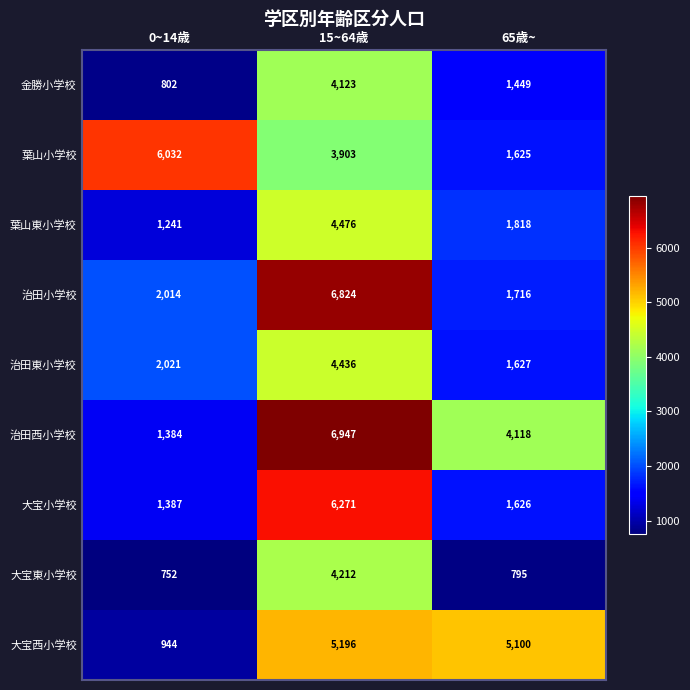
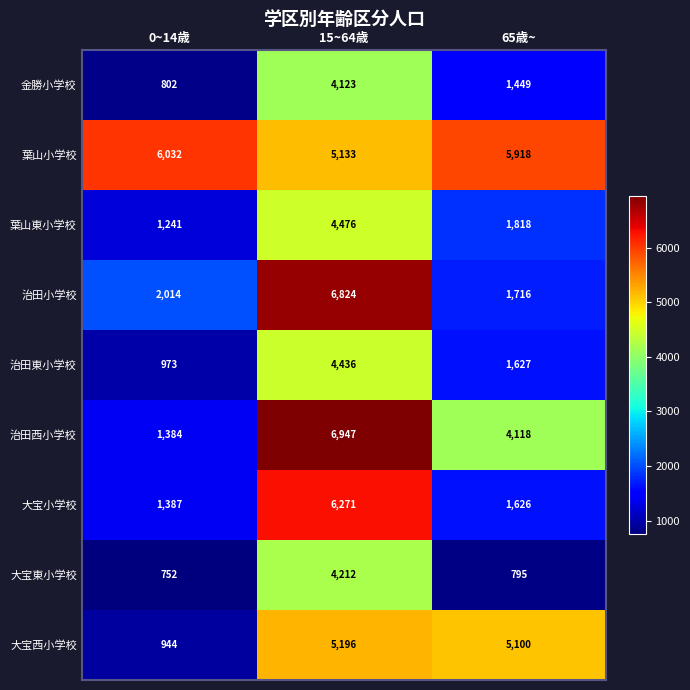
葉山小学校, 15~64歳: 3,903 -> 5,133
葉山小学校, 65歳~: 1,625 -> 5,918
治田東小学校, 0~14歳: 2,021 -> 973
